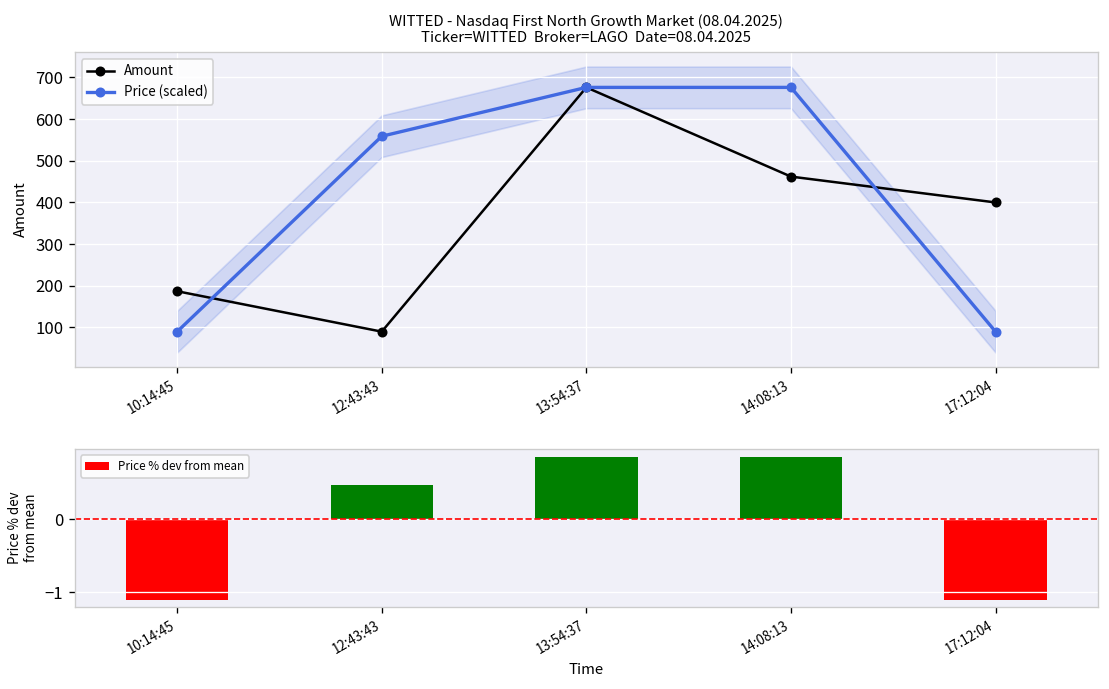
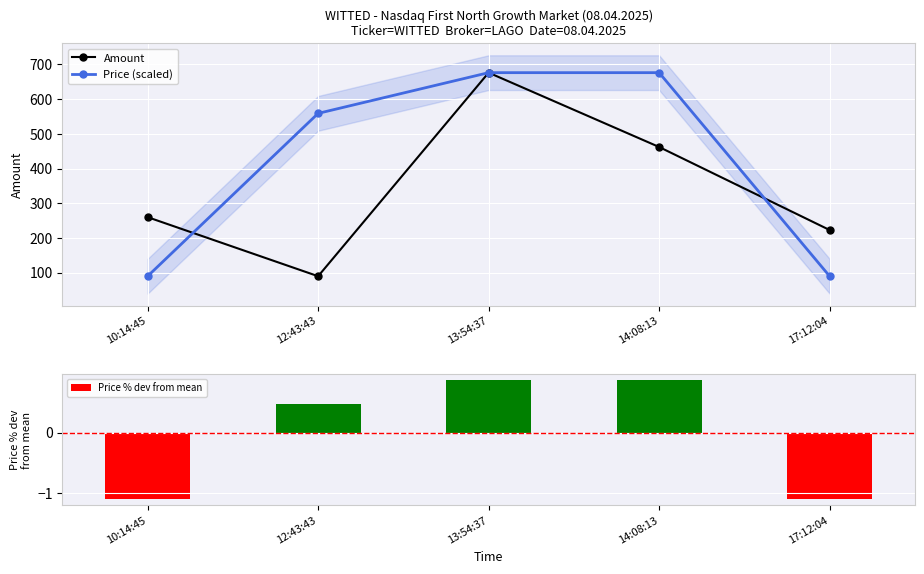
WITTED - Nasdaq First North Growth Market (08.04.2025) Ticker=WITTED Broker=LAGO Date=08.04.2025, Amount, 10:14:45: 190 -> 260
WITTED - Nasdaq First North Growth Market (08.04.2025) Ticker=WITTED Broker=LAGO Date=08.04.2025, Amount, 17:12:04: 400 -> 220
